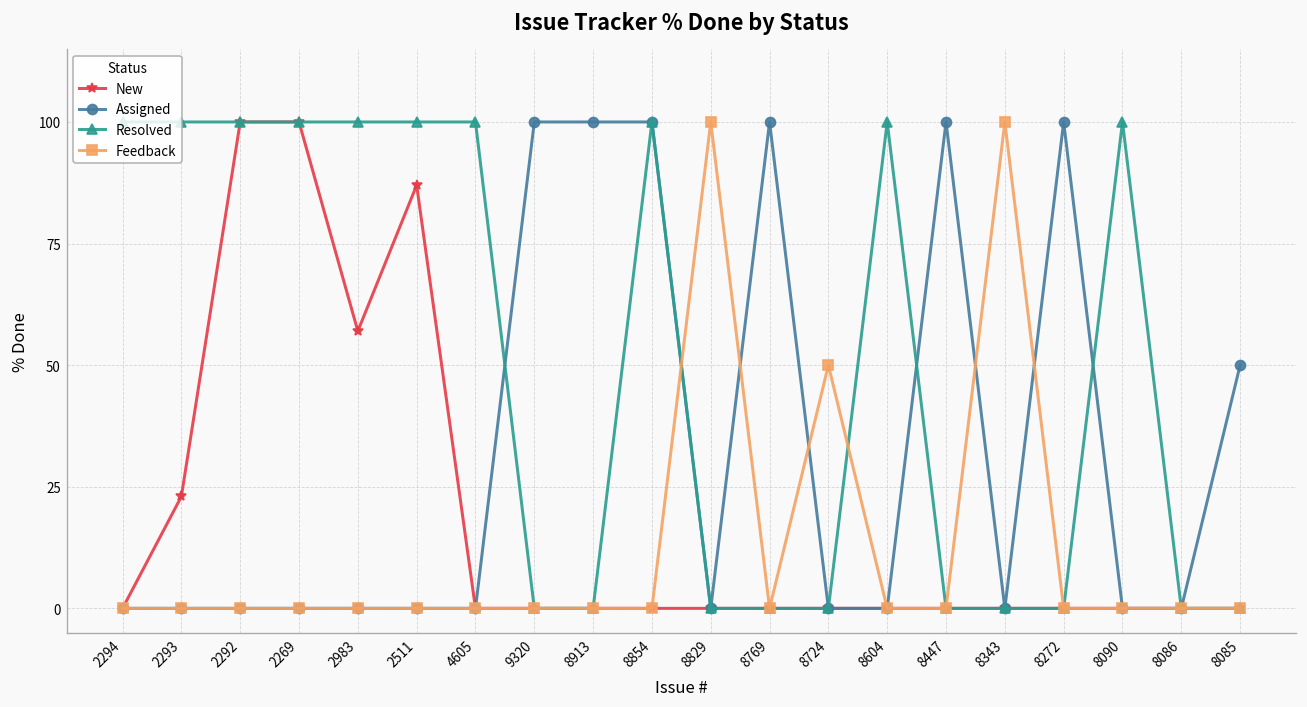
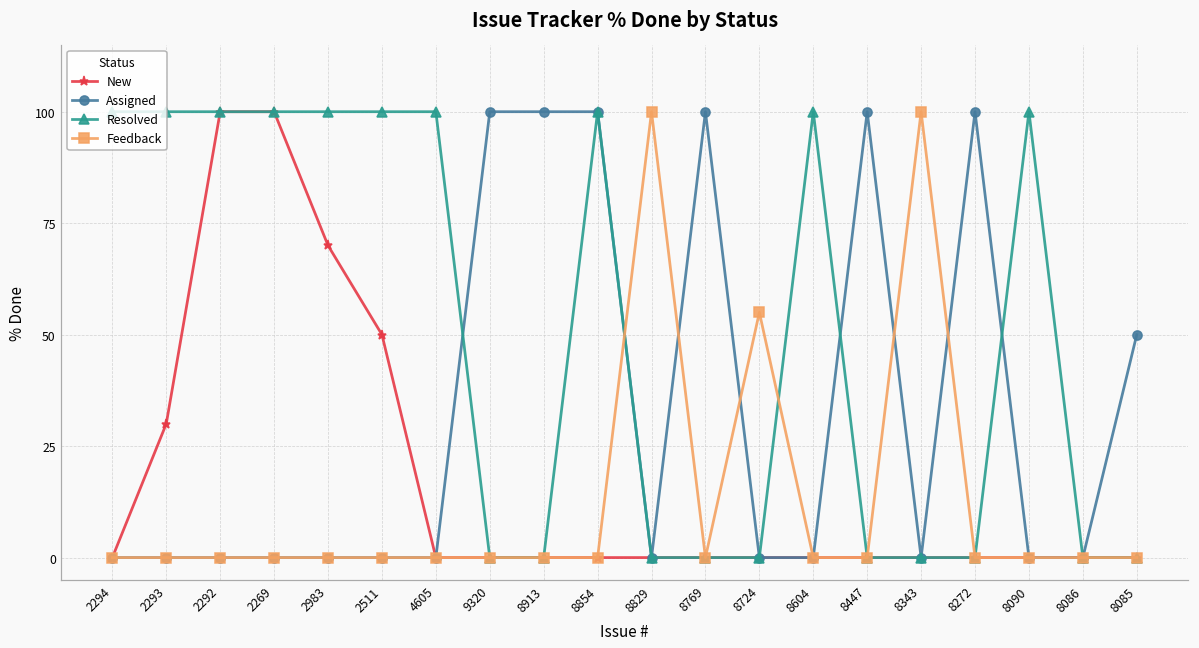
New, 2293: 23 -> 30
New, 2983: 57 -> 70
New, 2511: 87 -> 50
Feedback, 8724: 50 -> 55
